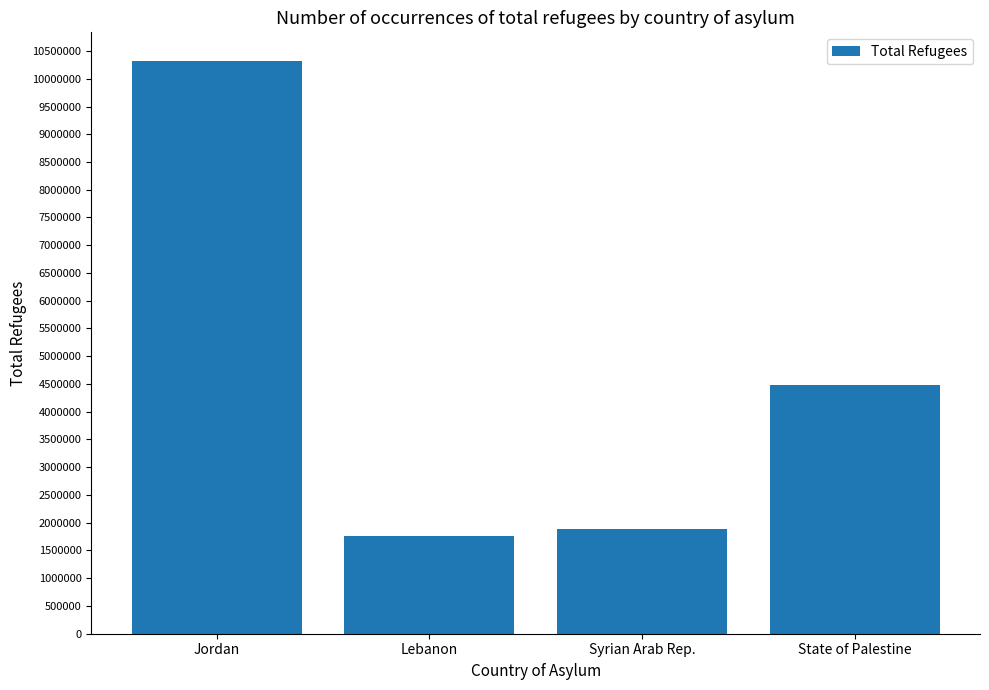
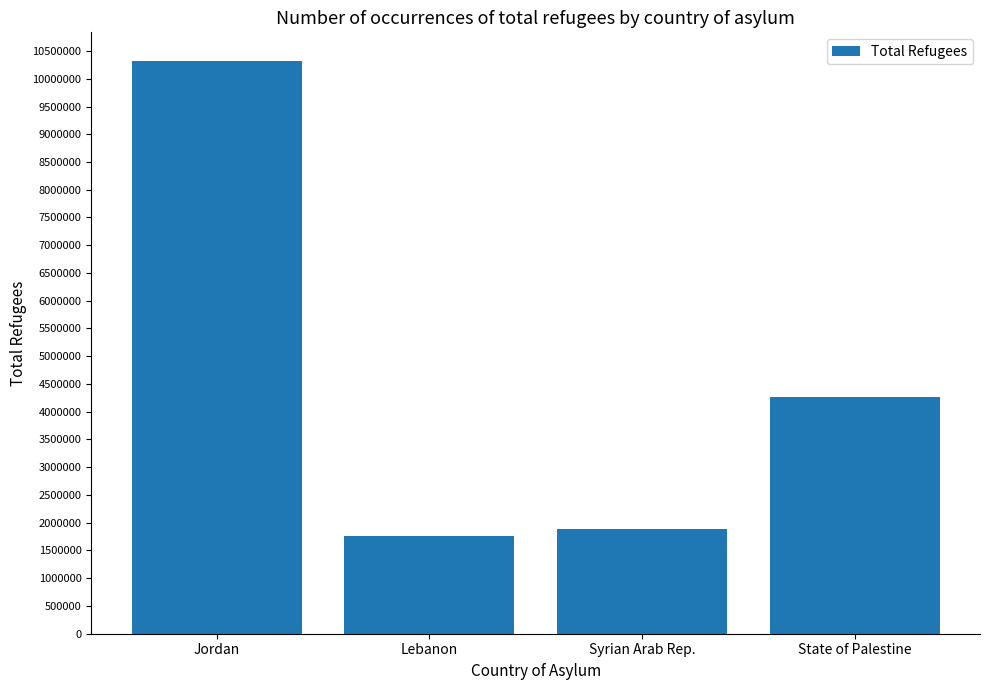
State of Palestine: 4500000 -> 4300000
